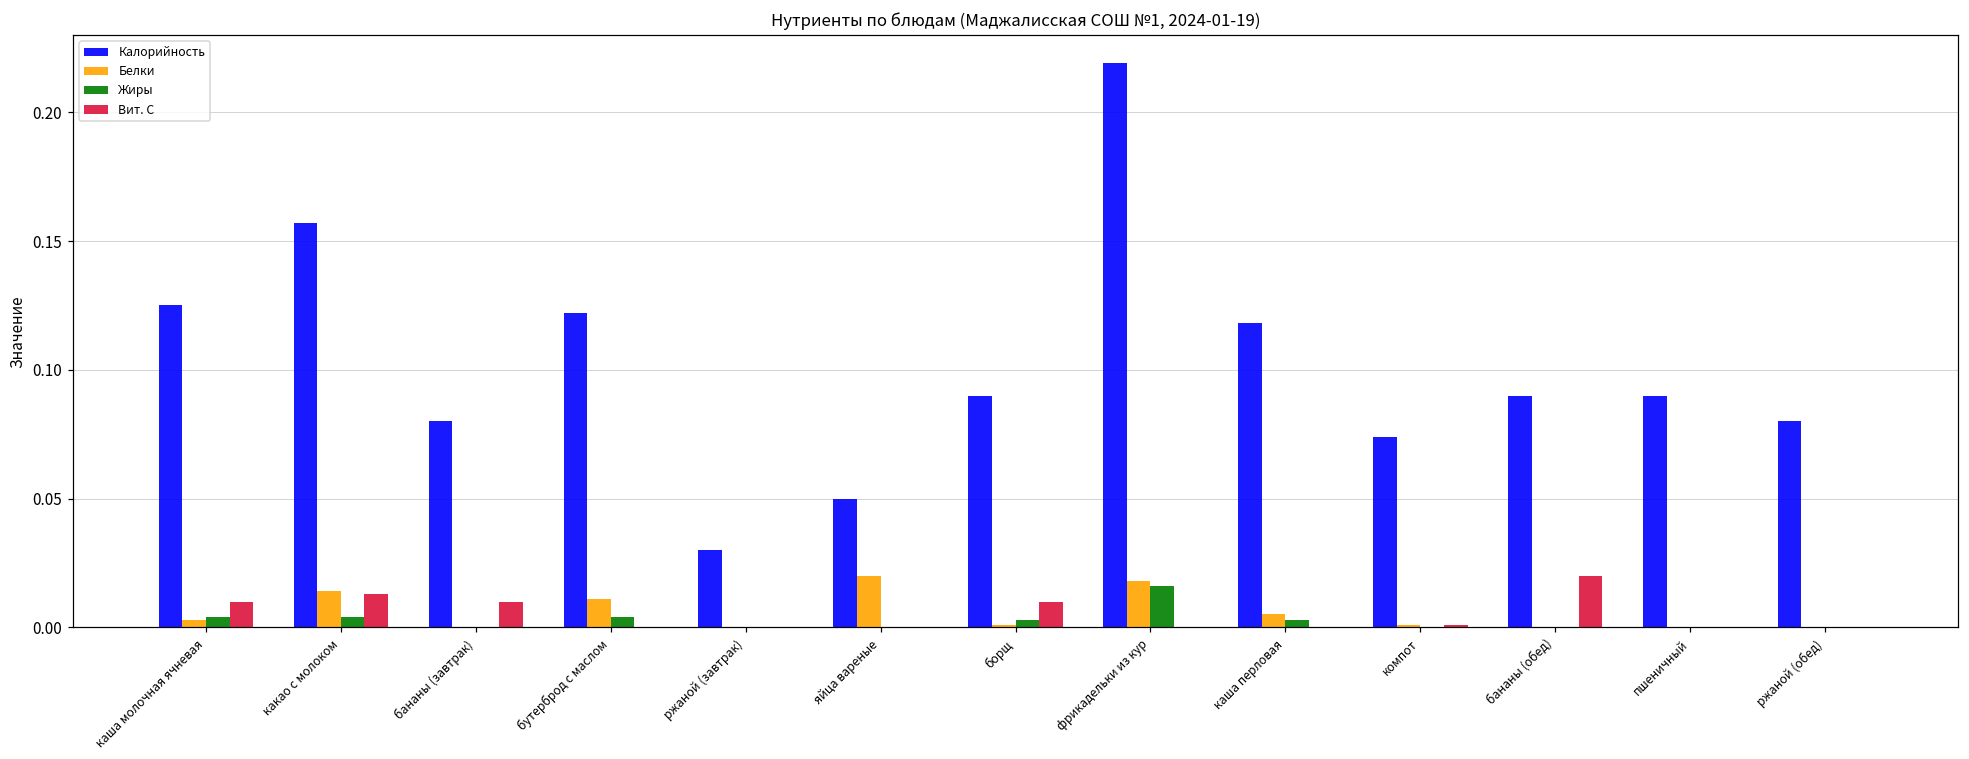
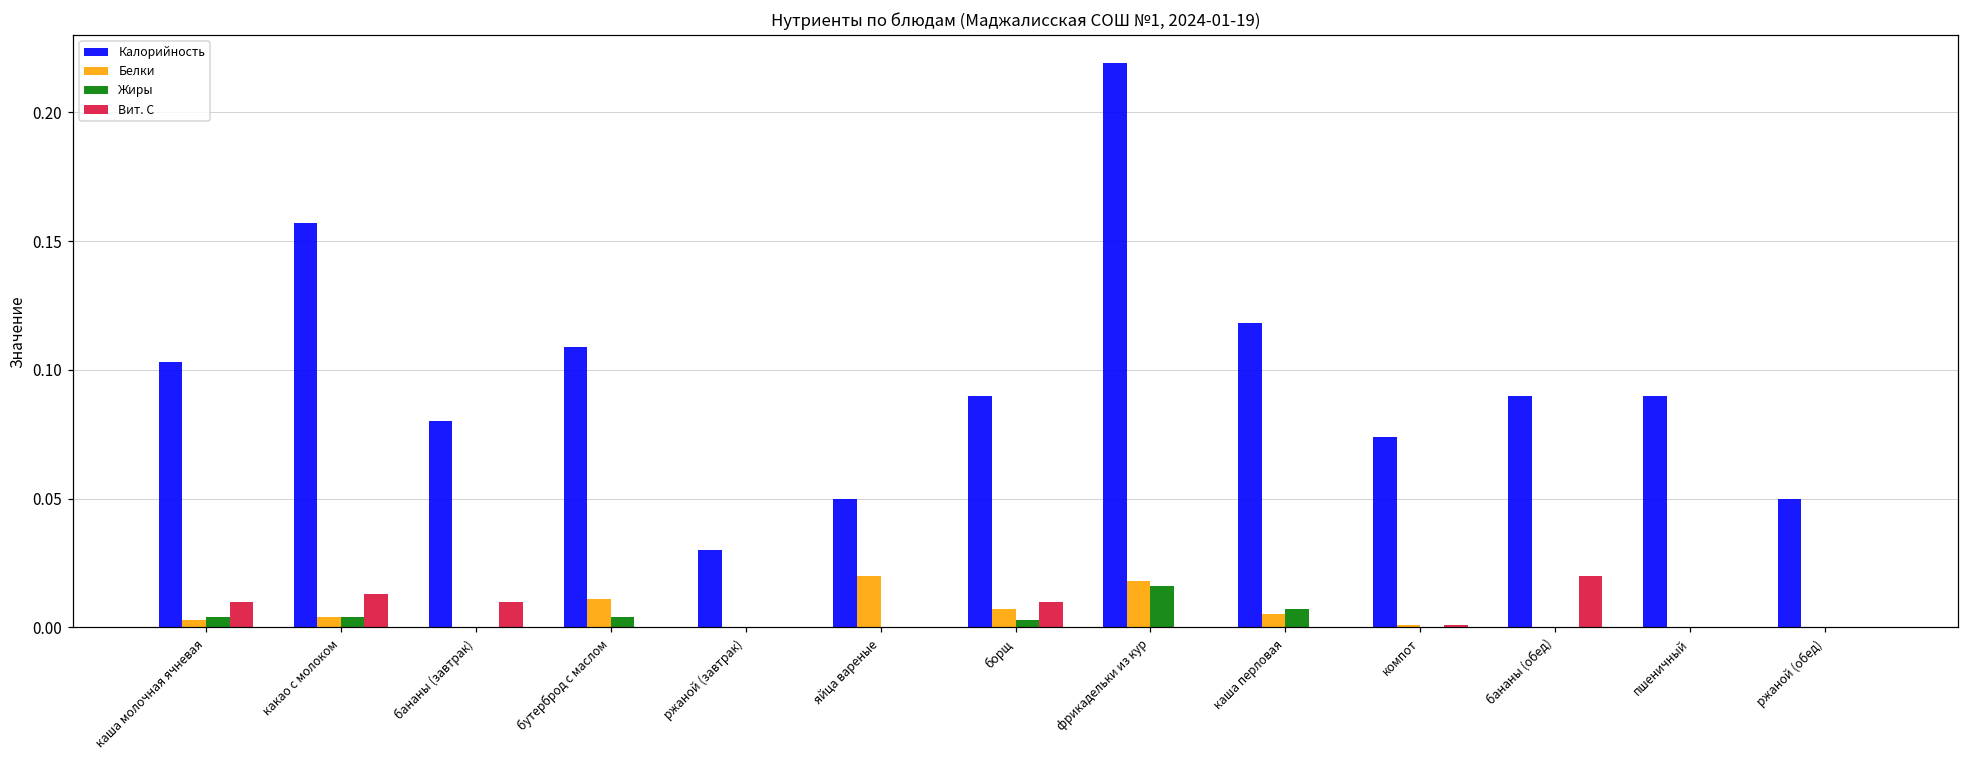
Калорийность, каша молочная ячневая: 0.125 -> 0.103
Белки, какао с молоком: 0.014 -> 0.004
Калорийность, бутерброд с маслом: 0.122 -> 0.109
Белки, борщ: 0.001 -> 0.007
Жиры, каша перловая: 0.003 -> 0.007
Калорийность, ржаной (обед): 0.08 -> 0.05
